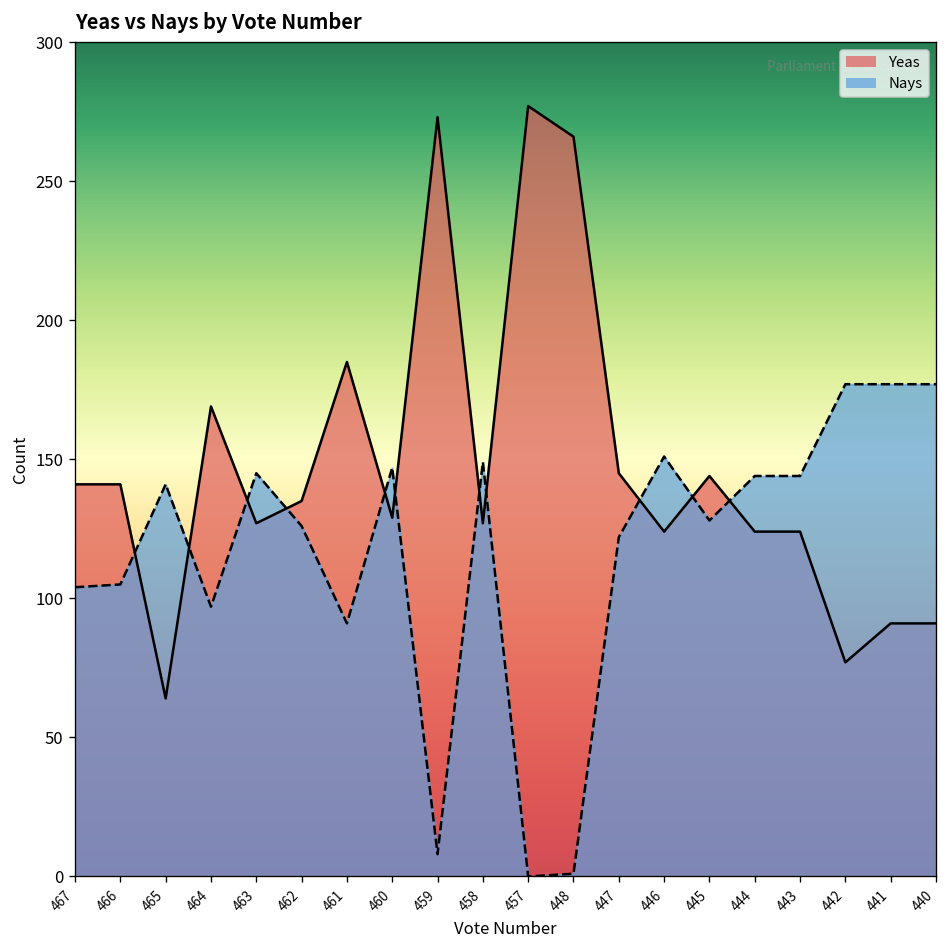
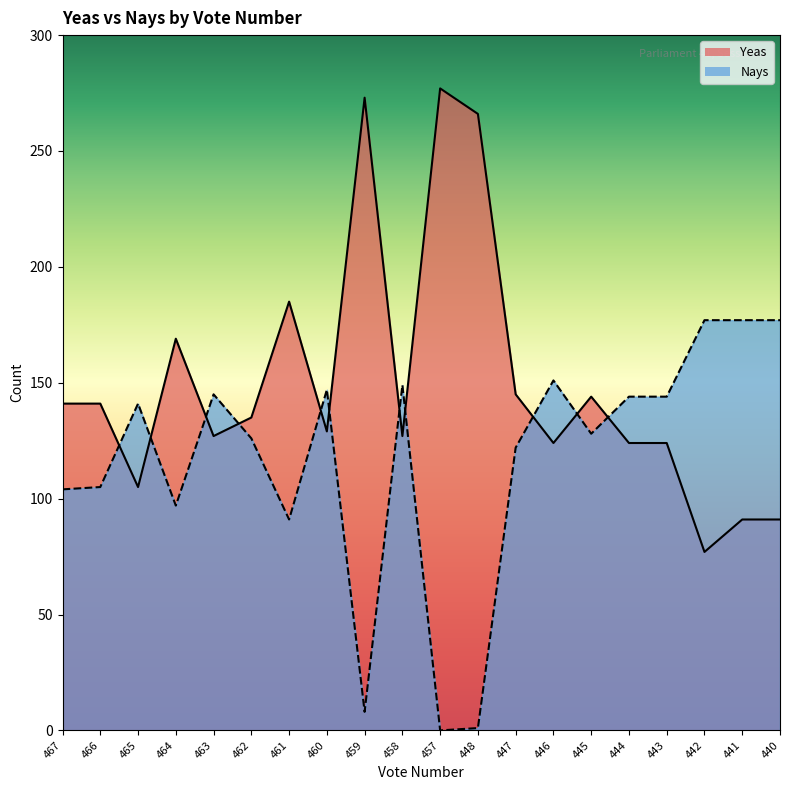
Yeas, 465: 64 -> 105
